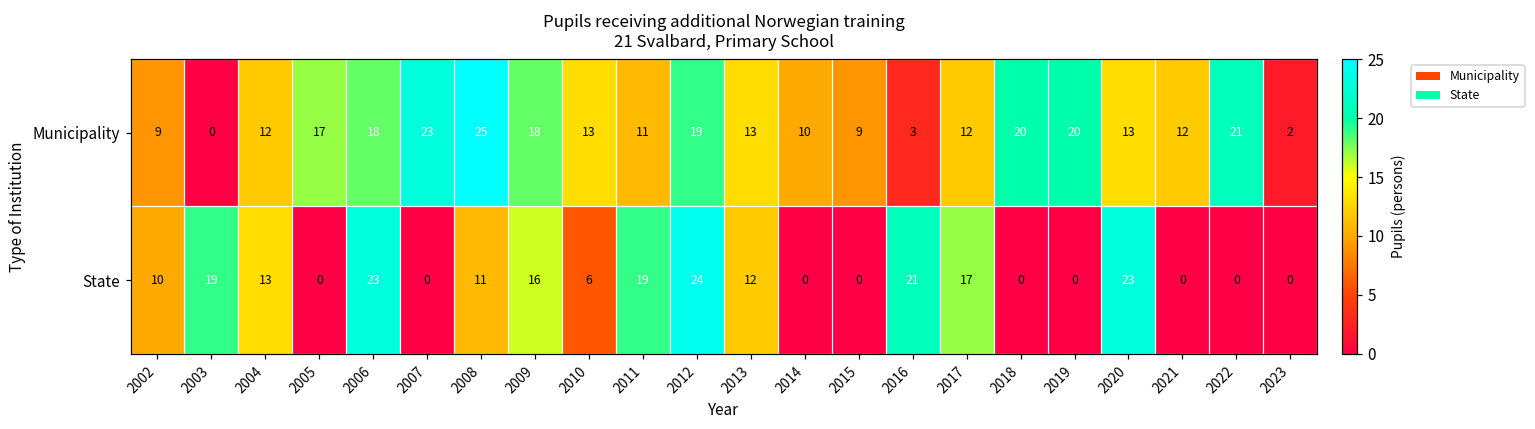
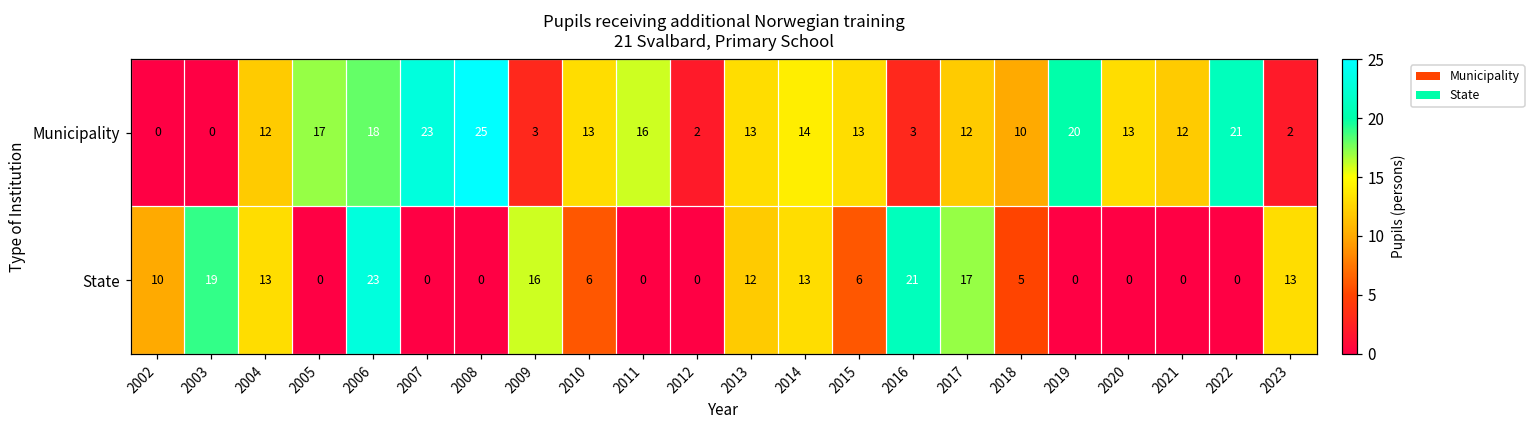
Municipality, 2002: 9 -> 0
Municipality, 2009: 18 -> 3
Municipality, 2011: 11 -> 16
Municipality, 2012: 19 -> 2
Municipality, 2014: 10 -> 14
Municipality, 2015: 9 -> 13
Municipality, 2018: 20 -> 10
State, 2008: 11 -> 0
State, 2011: 19 -> 0
State, 2012: 24 -> 0
State, 2014: 0 -> 13
State, 2015: 0 -> 6
State, 2018: 0 -> 5
State, 2020: 23 -> 0
State, 2023: 0 -> 13
